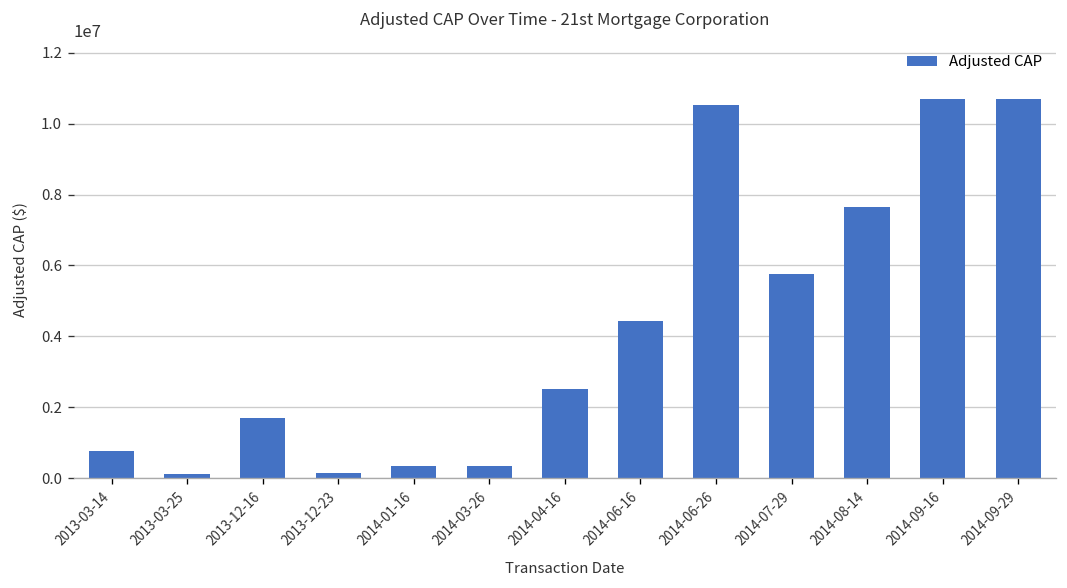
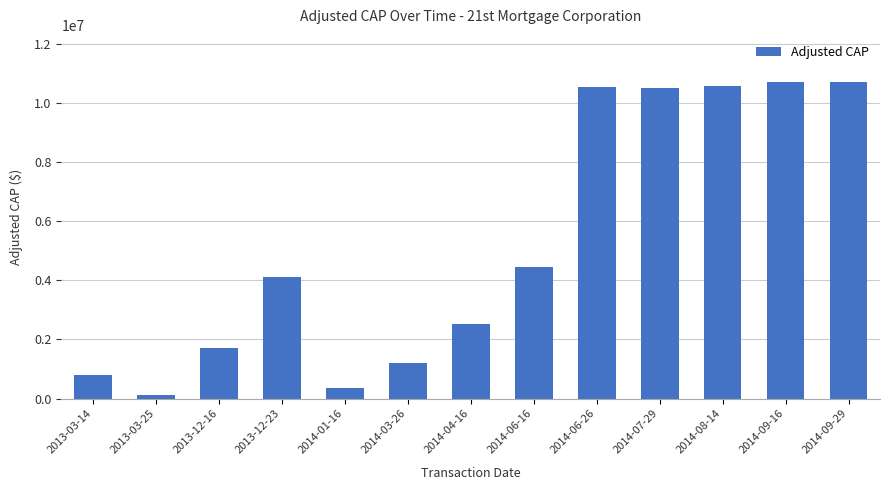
2013-12-23: 200000 -> 4100000
2014-03-26: 300000 -> 1200000
2014-07-29: 5800000 -> 10500000
2014-08-14: 7600000 -> 10600000
